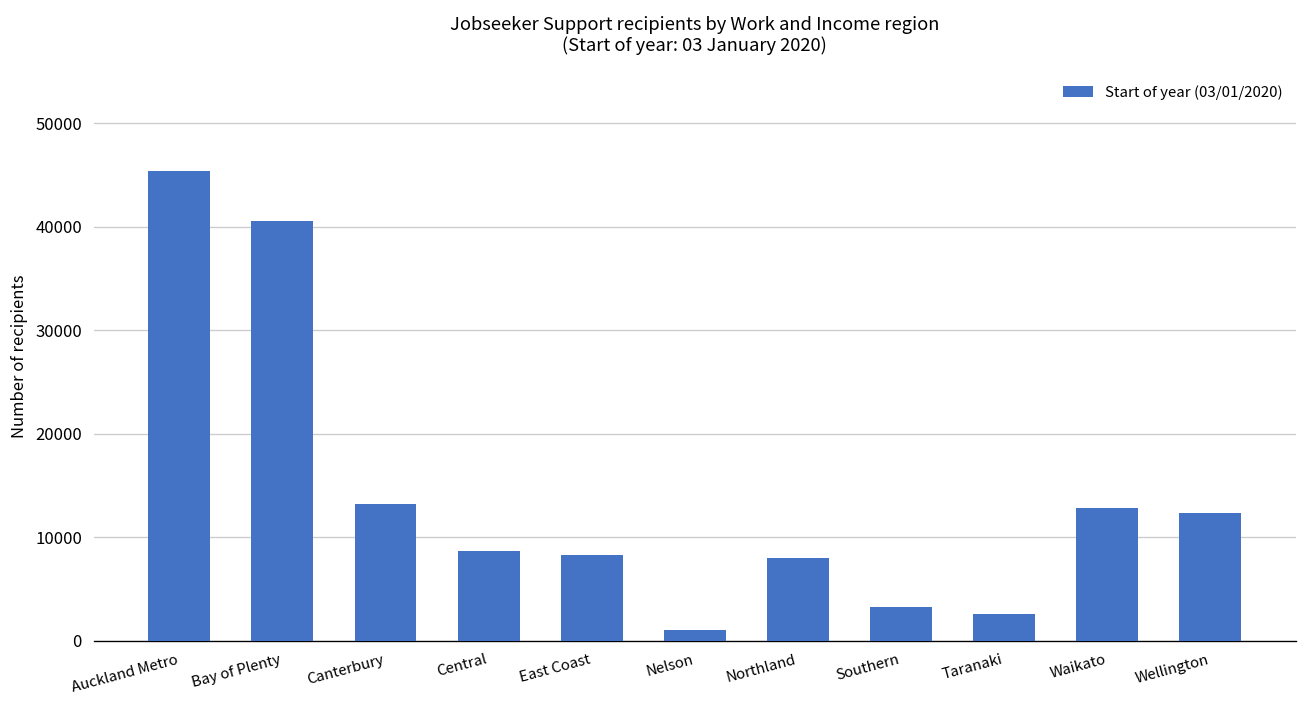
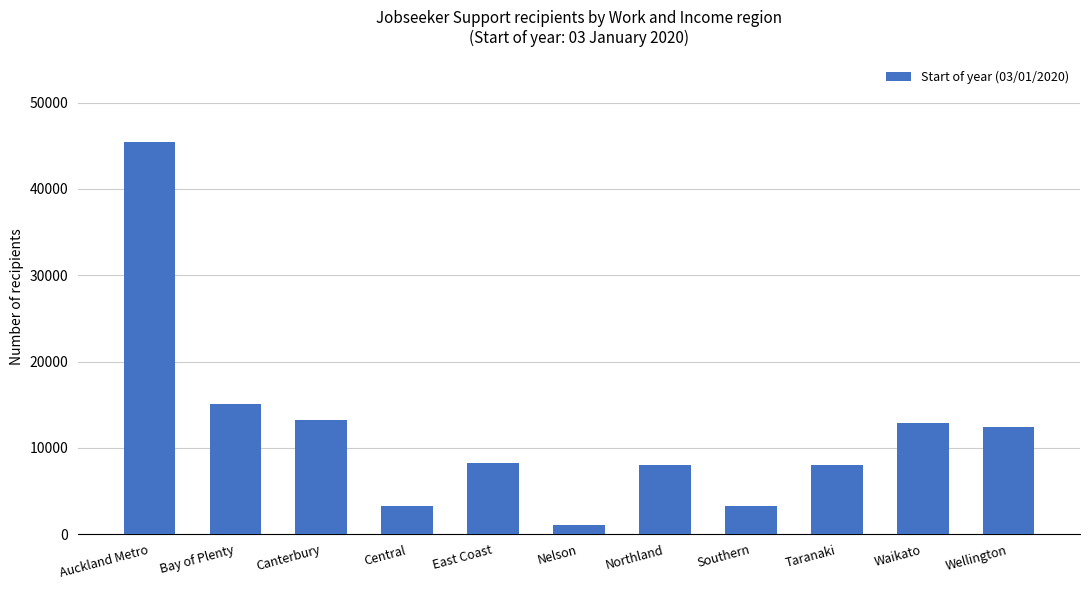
Bay of Plenty: 41000 -> 15000
Central: 9000 -> 3000
Taranaki: 3000 -> 8000
